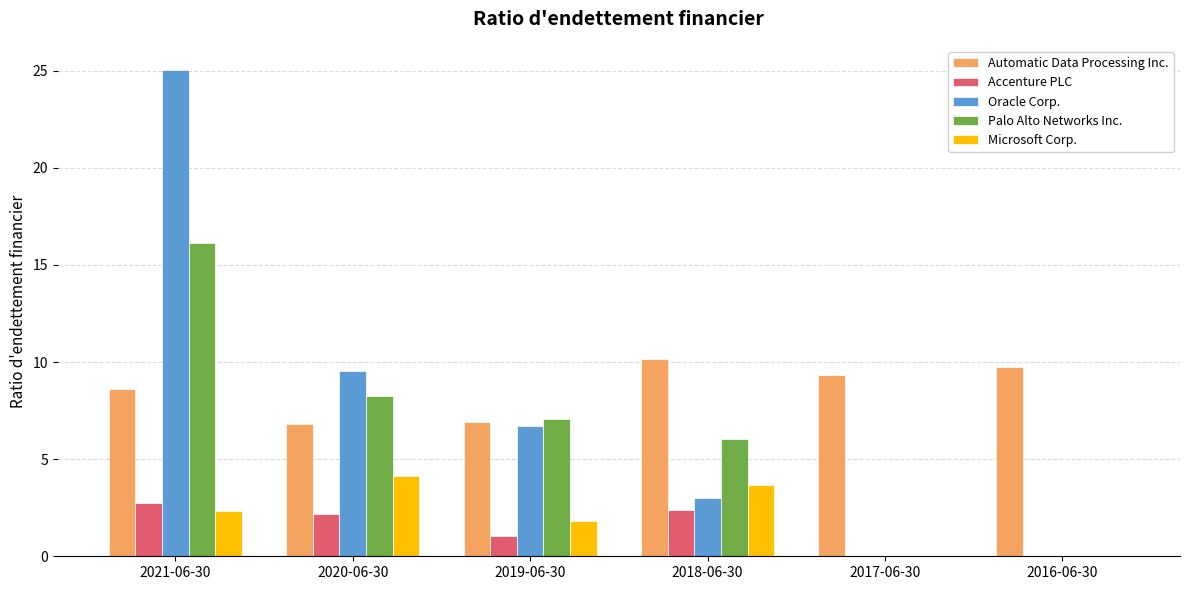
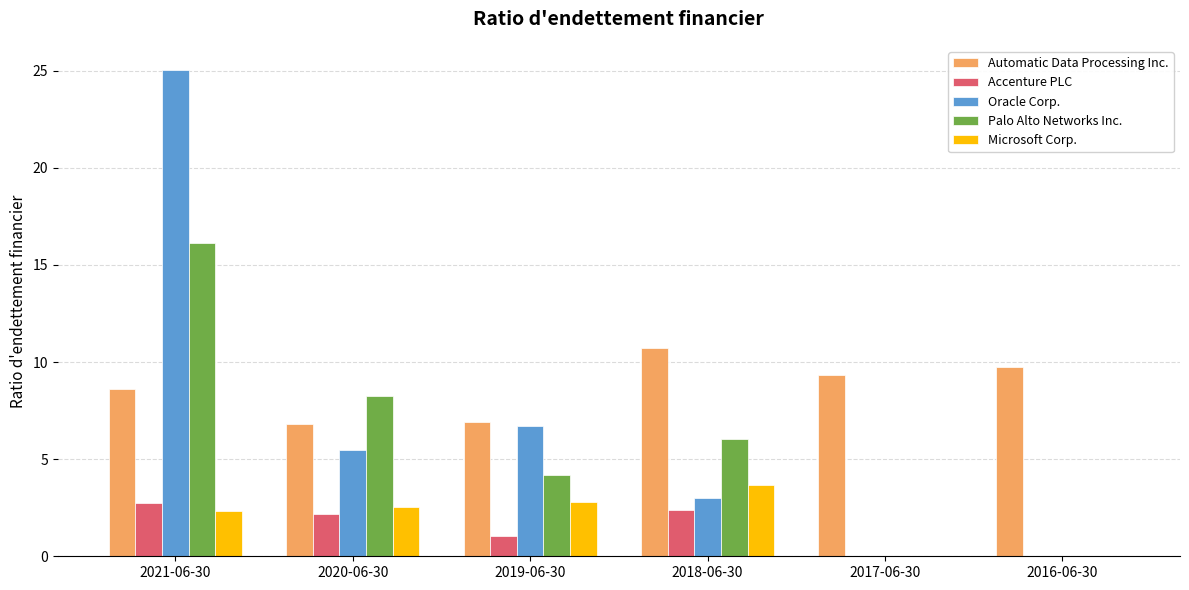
Oracle Corp., 2020-06-30: 9.6 -> 5.5
Microsoft Corp., 2020-06-30: 4.1 -> 2.6
Palo Alto Networks Inc., 2019-06-30: 7.1 -> 4.2
Microsoft Corp., 2019-06-30: 1.8 -> 2.8
Automatic Data Processing Inc., 2018-06-30: 10.2 -> 10.7
